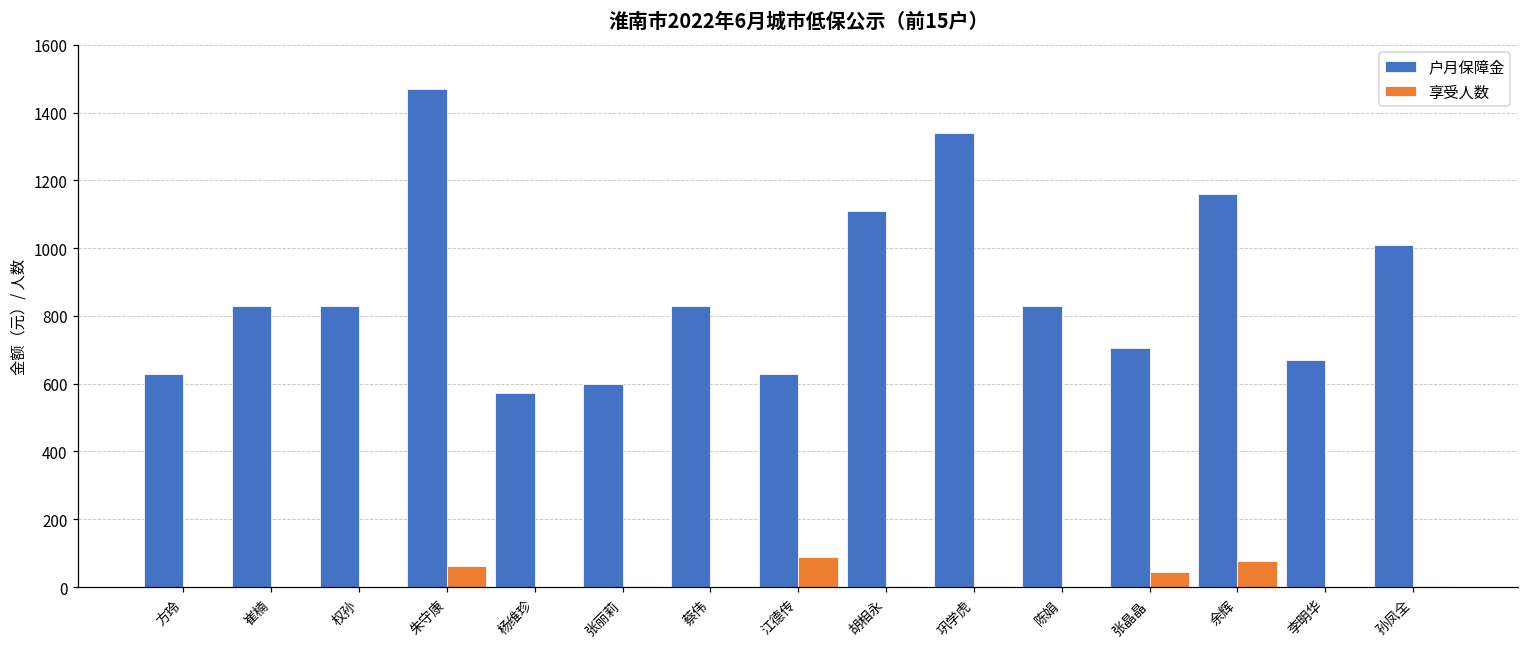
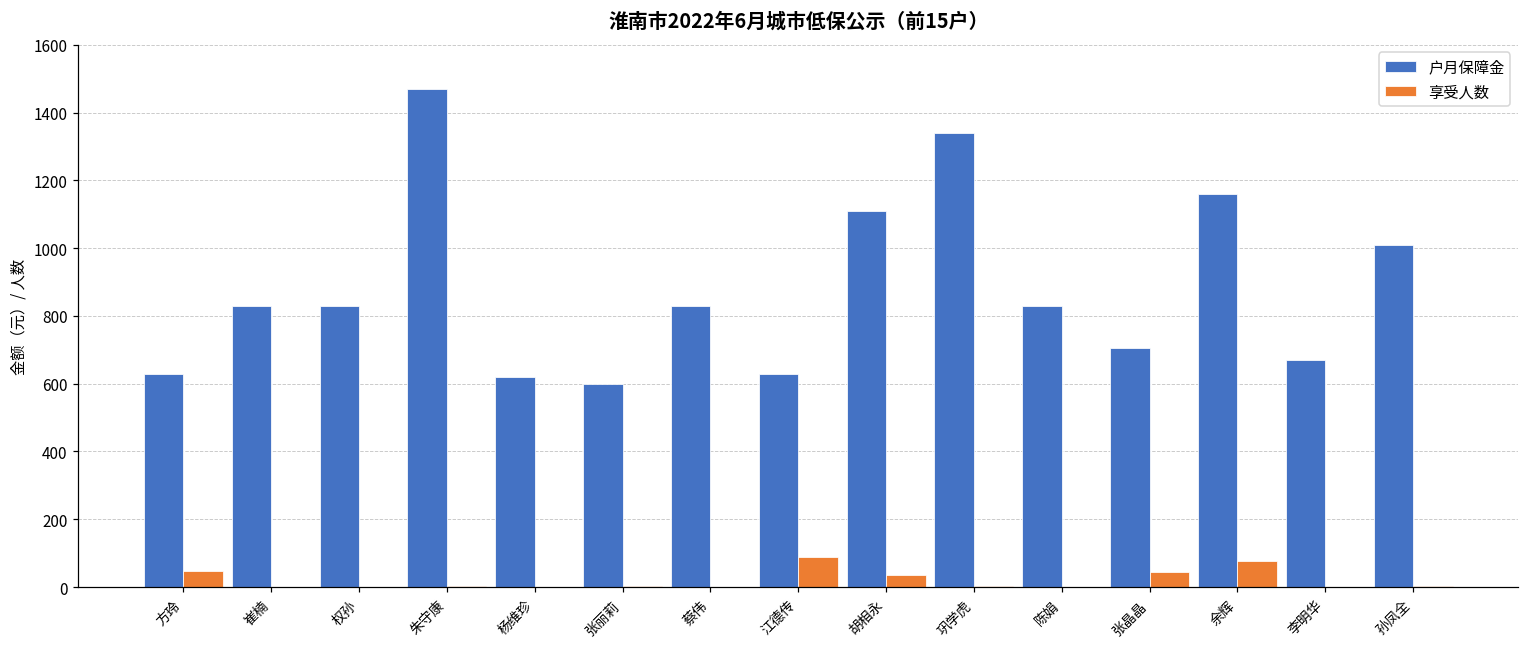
享受人数, 方玲: 0 -> 50
享受人数, 朱守康: 60 -> 0
户月保障金, 杨维珍: 570 -> 620
享受人数, 胡相永: 0 -> 40
